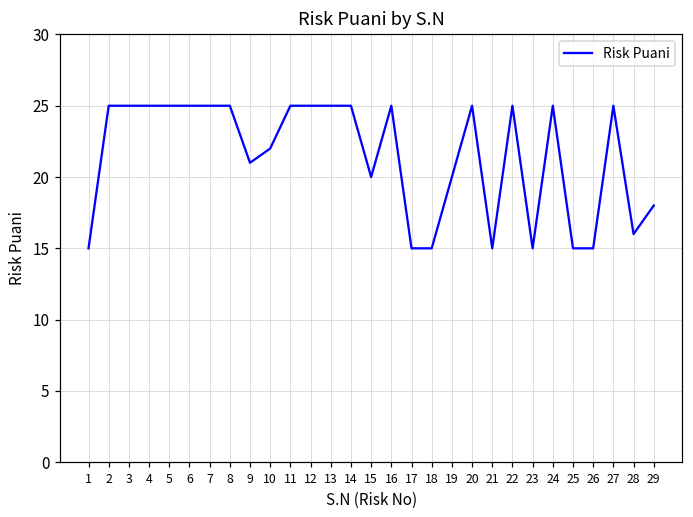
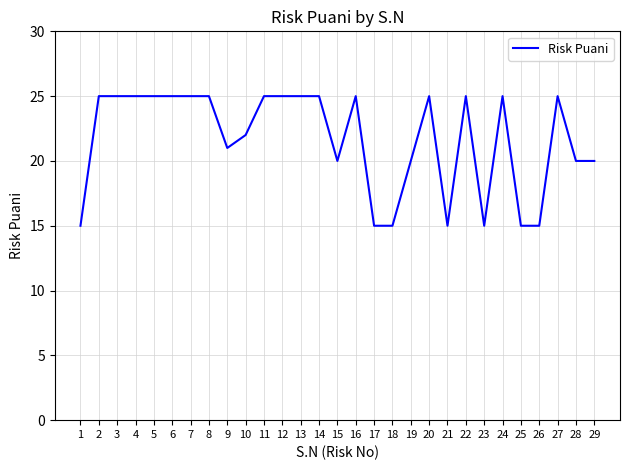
28: 16 -> 20
29: 18 -> 20
